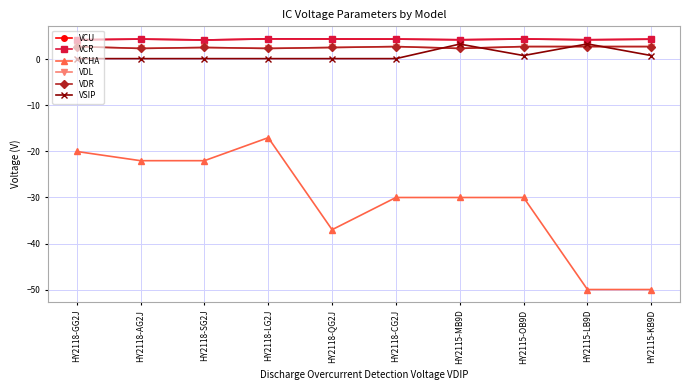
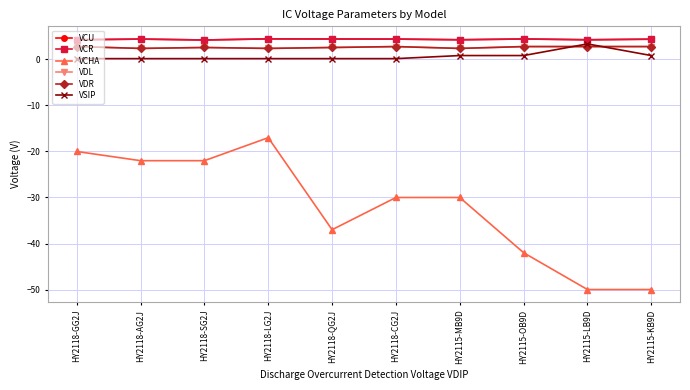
VSIP, HY2115-MB9D: 3 -> 1
VCHA, HY2115-OB9D: -30 -> -42
